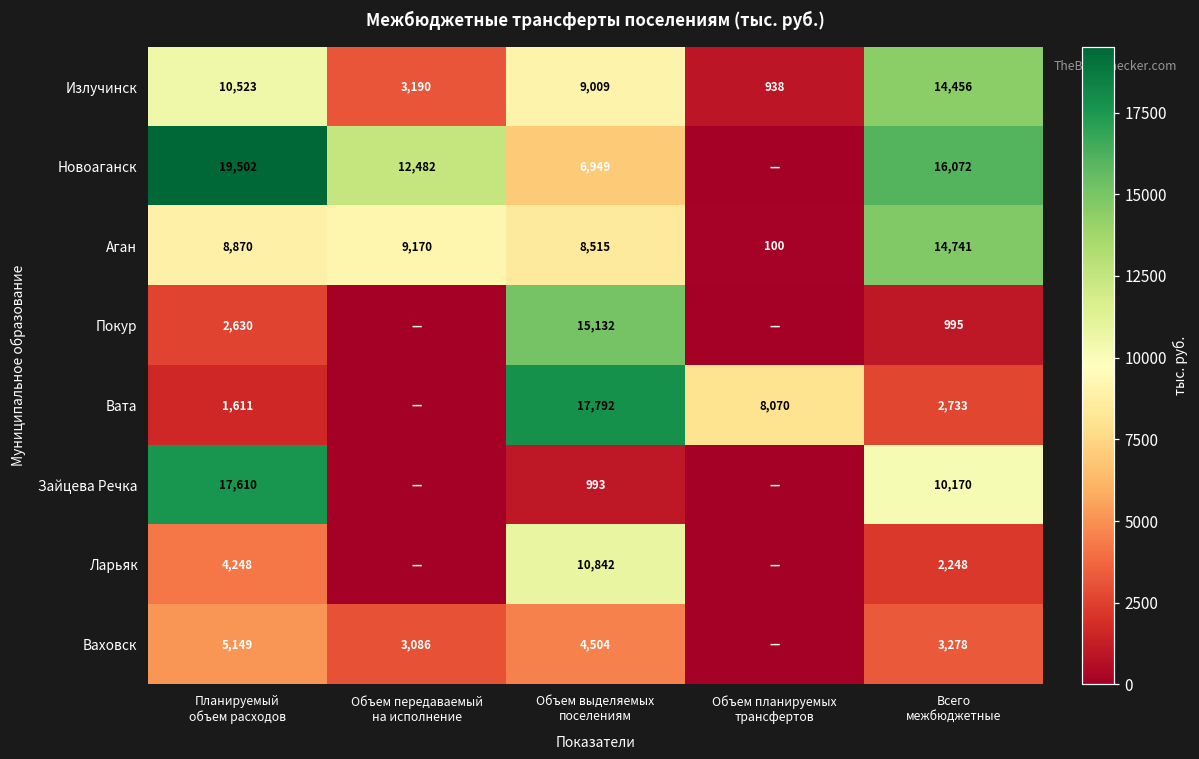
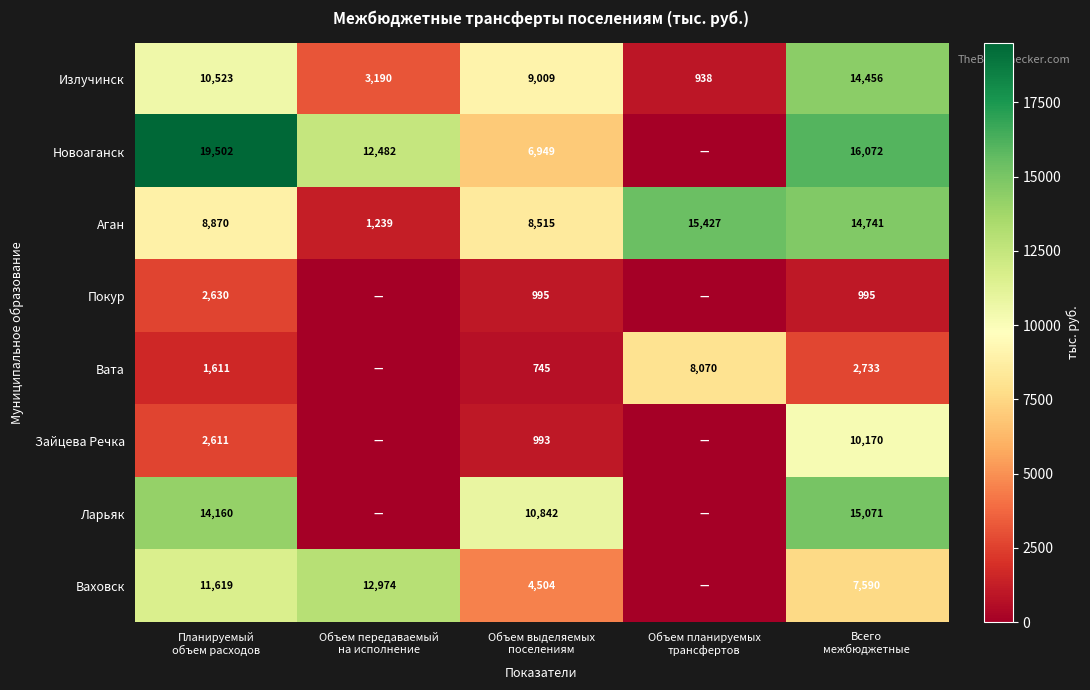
Аган, Объем передаваемый на исполнение: 9,170 -> 1,239
Аган, Объем планируемых трансфертов: 100 -> 15,427
Покур, Объем выделяемых поселениям: 15,132 -> 995
Вата, Объем выделяемых поселениям: 17,792 -> 745
Зайцева Речка, Планируемый объем расходов: 17,610 -> 2,611
Ларьяк, Планируемый объем расходов: 4,248 -> 14,160
Ларьяк, Всего межбюджетные: 2,248 -> 15,071
Ваховск, Планируемый объем расходов: 5,149 -> 11,619
Ваховск, Объем передаваемый на исполнение: 3,086 -> 12,974
Ваховск, Всего межбюджетные: 3,278 -> 7,590
